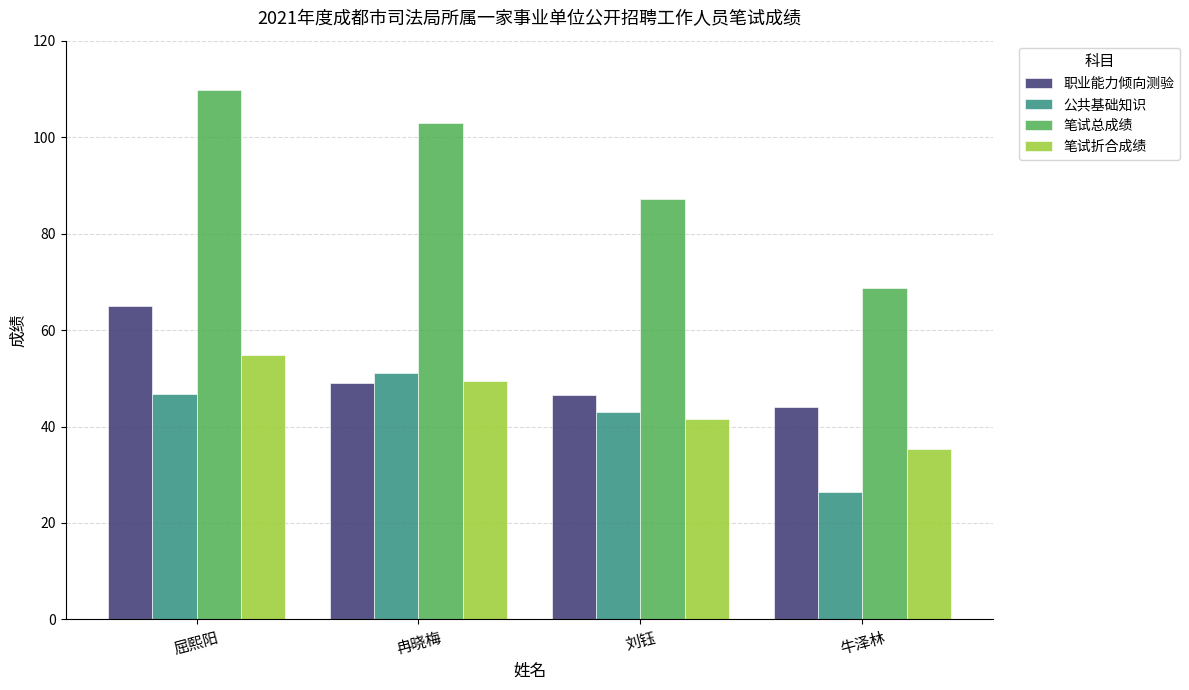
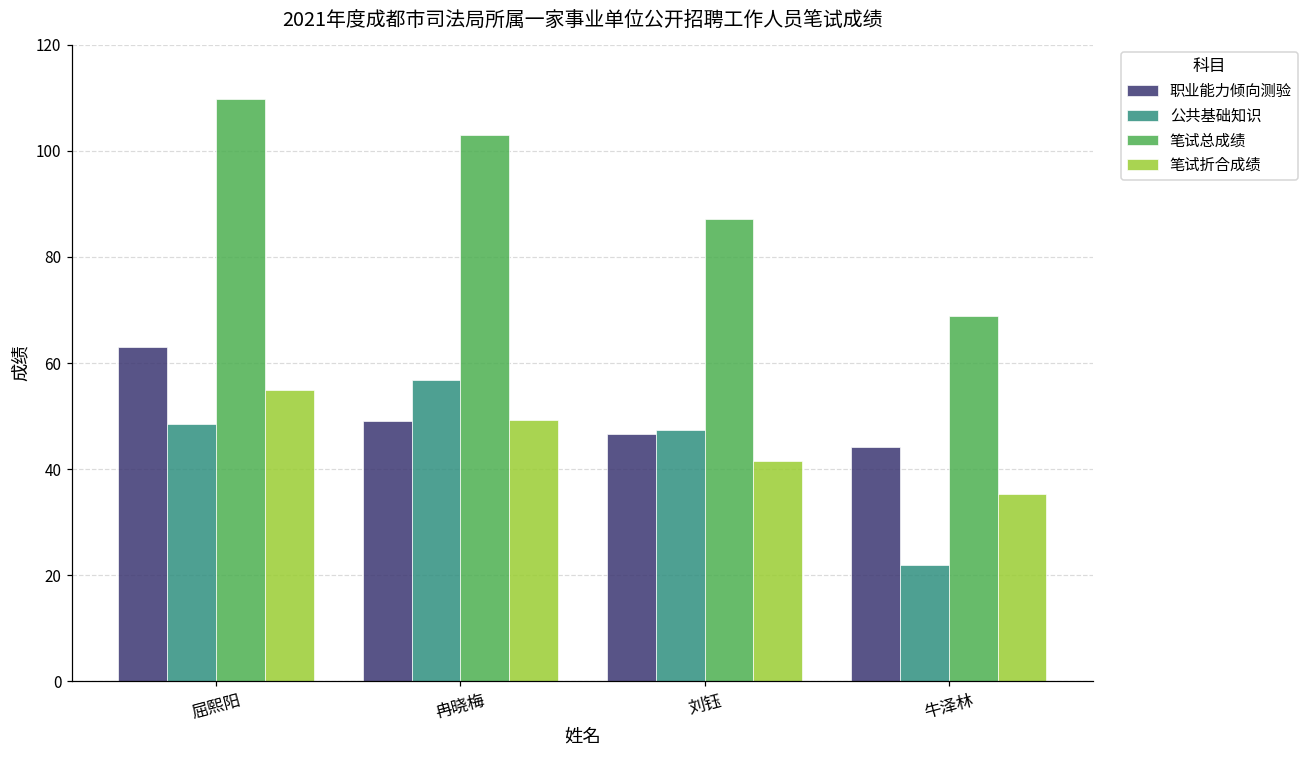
职业能力倾向测验, 屈熙阳: 65 -> 63
公共基础知识, 屈熙阳: 47 -> 49
公共基础知识, 冉晓梅: 51 -> 57
公共基础知识, 刘钰: 43 -> 47
公共基础知识, 牛泽林: 26 -> 22
